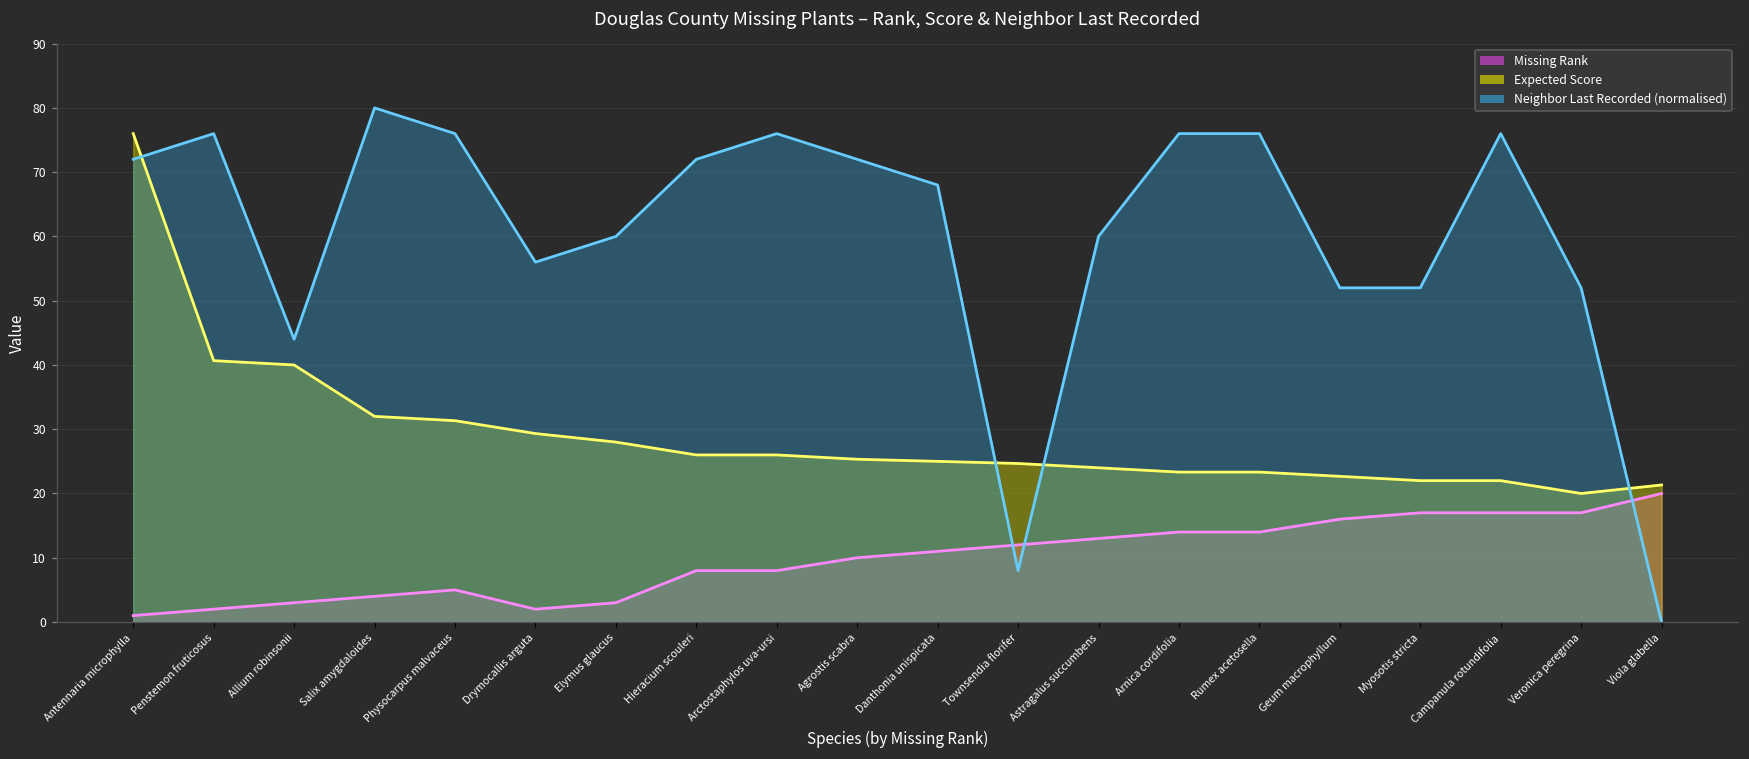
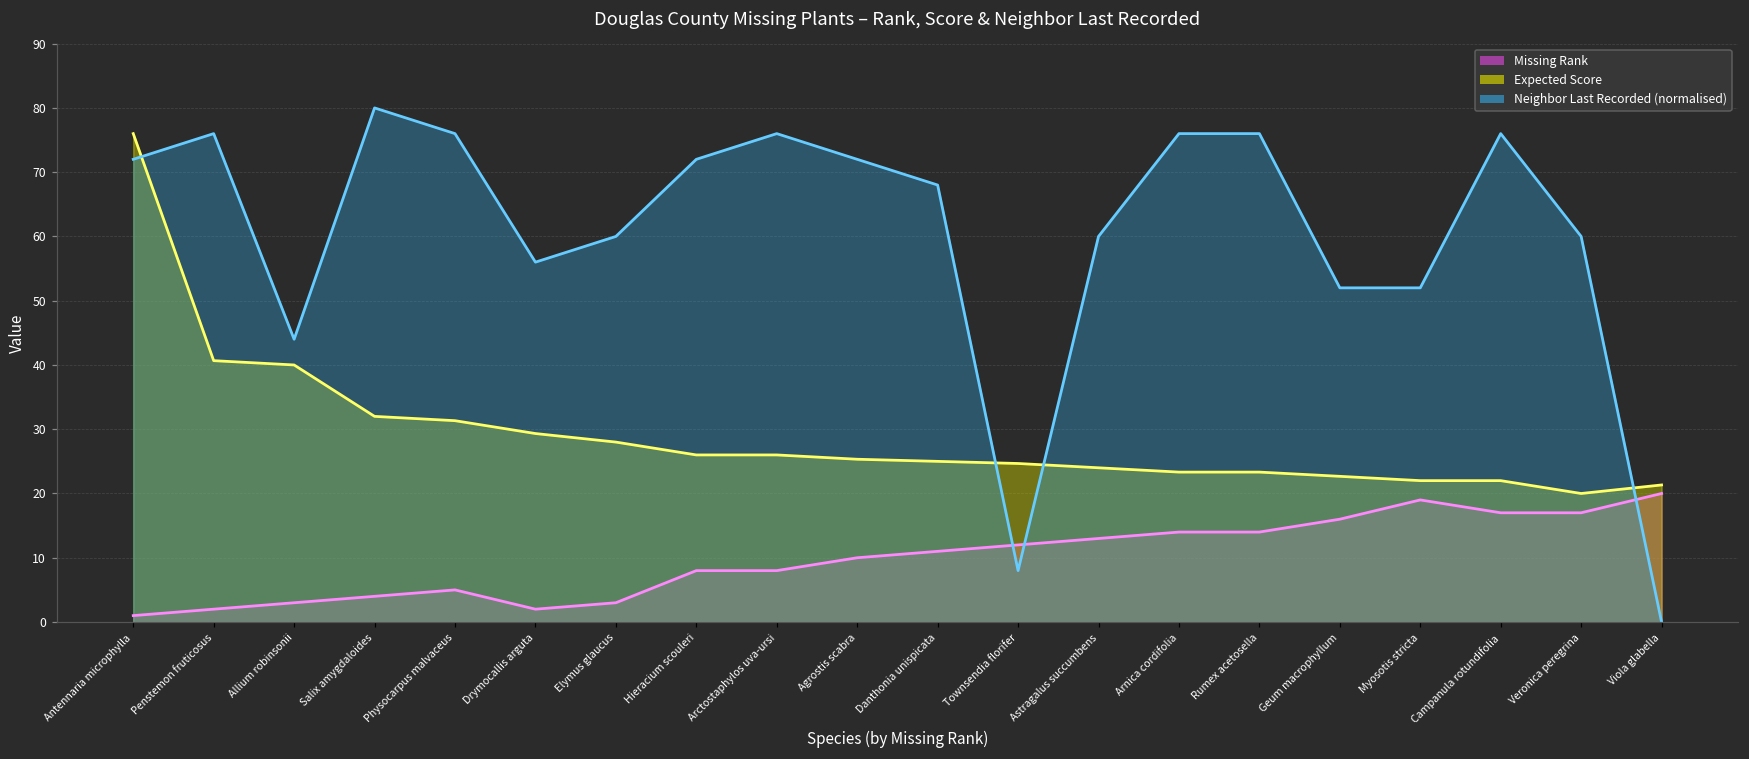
Missing Rank, Myosotis stricta: 17 -> 19
Neighbor Last Recorded (normalised), Veronica peregrina: 52 -> 60
